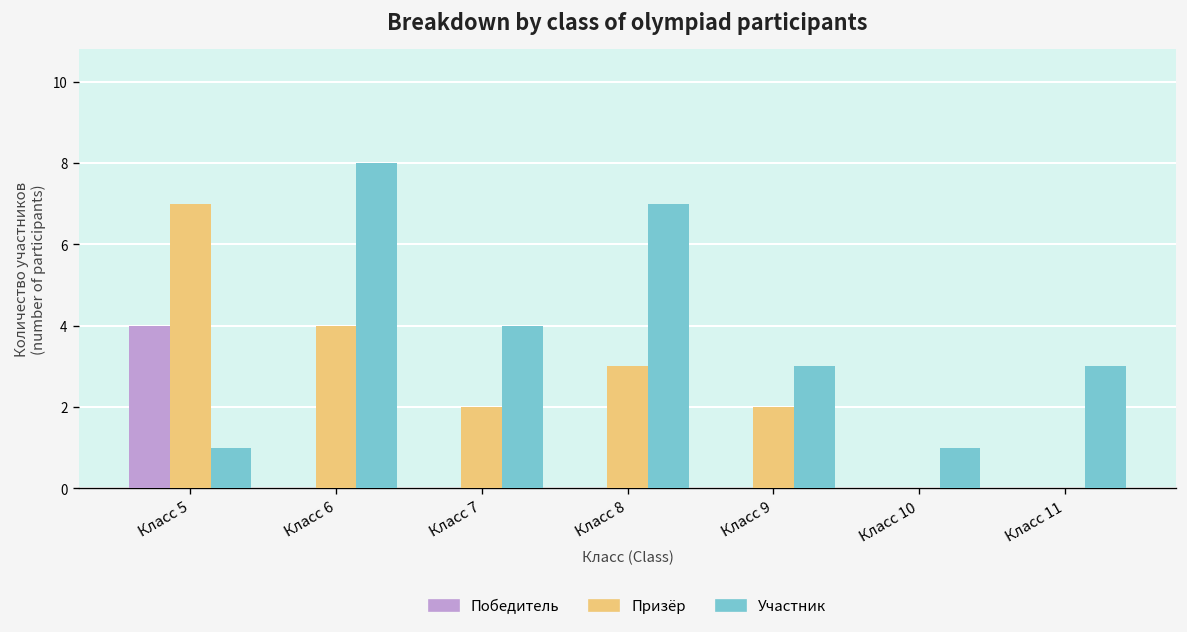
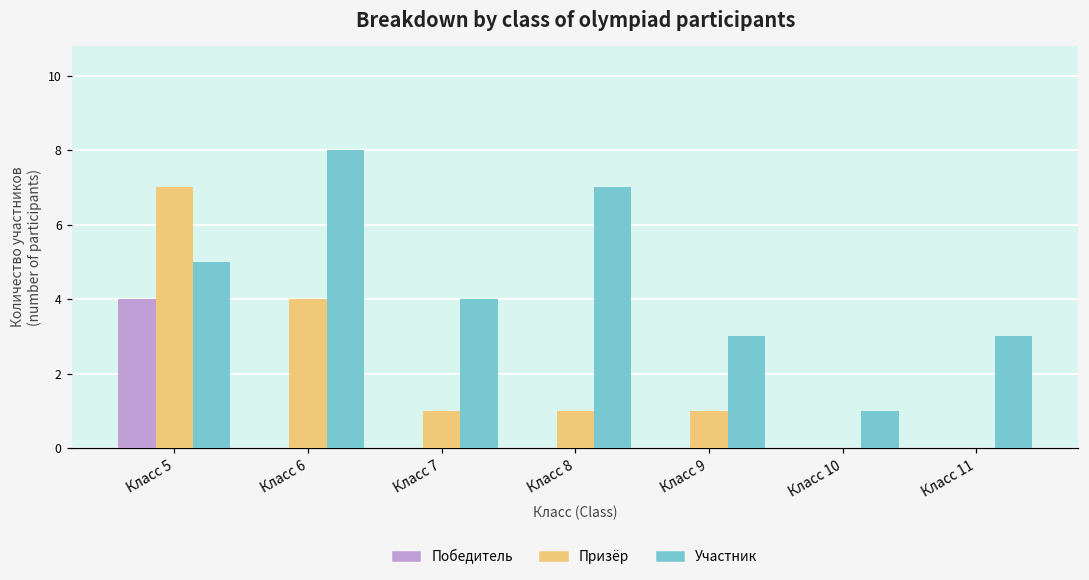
Участник, Класс 5: 1 -> 5
Призёр, Класс 7: 2 -> 1
Призёр, Класс 8: 3 -> 1
Призёр, Класс 9: 2 -> 1
